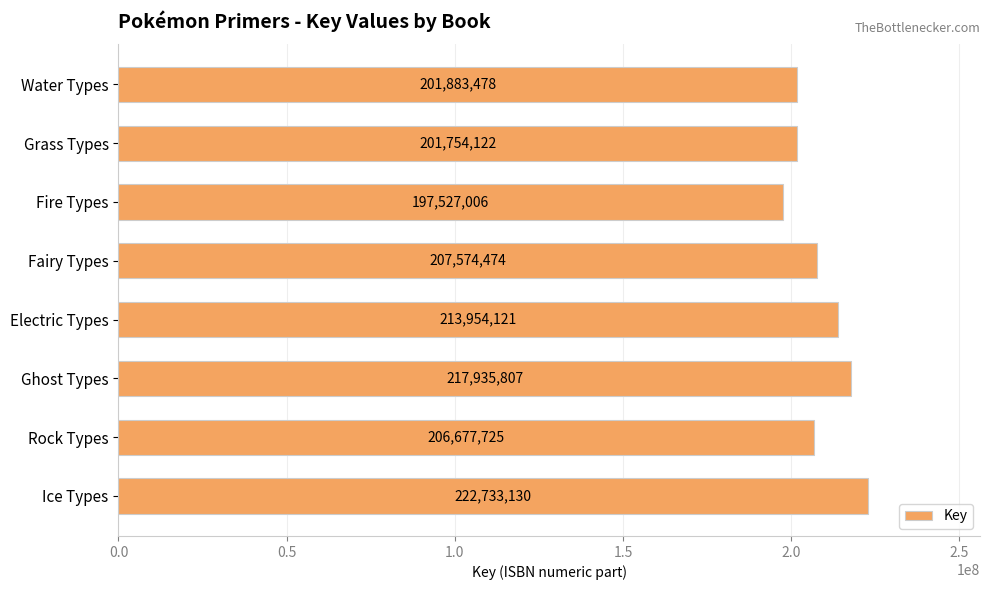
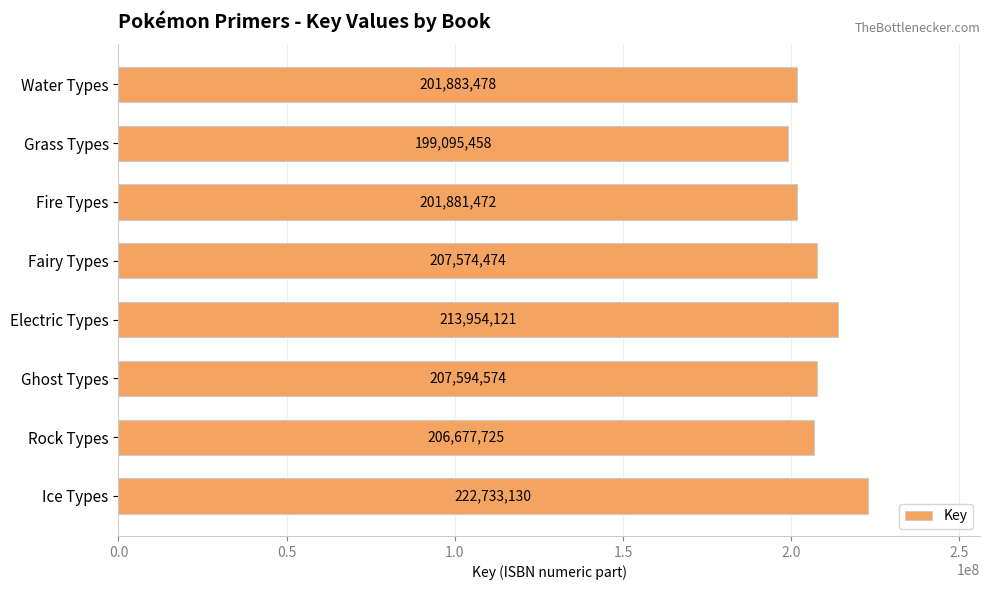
Grass Types: 201,754,122 -> 199,095,458
Fire Types: 197,527,006 -> 201,881,472
Ghost Types: 217,935,807 -> 207,594,574
